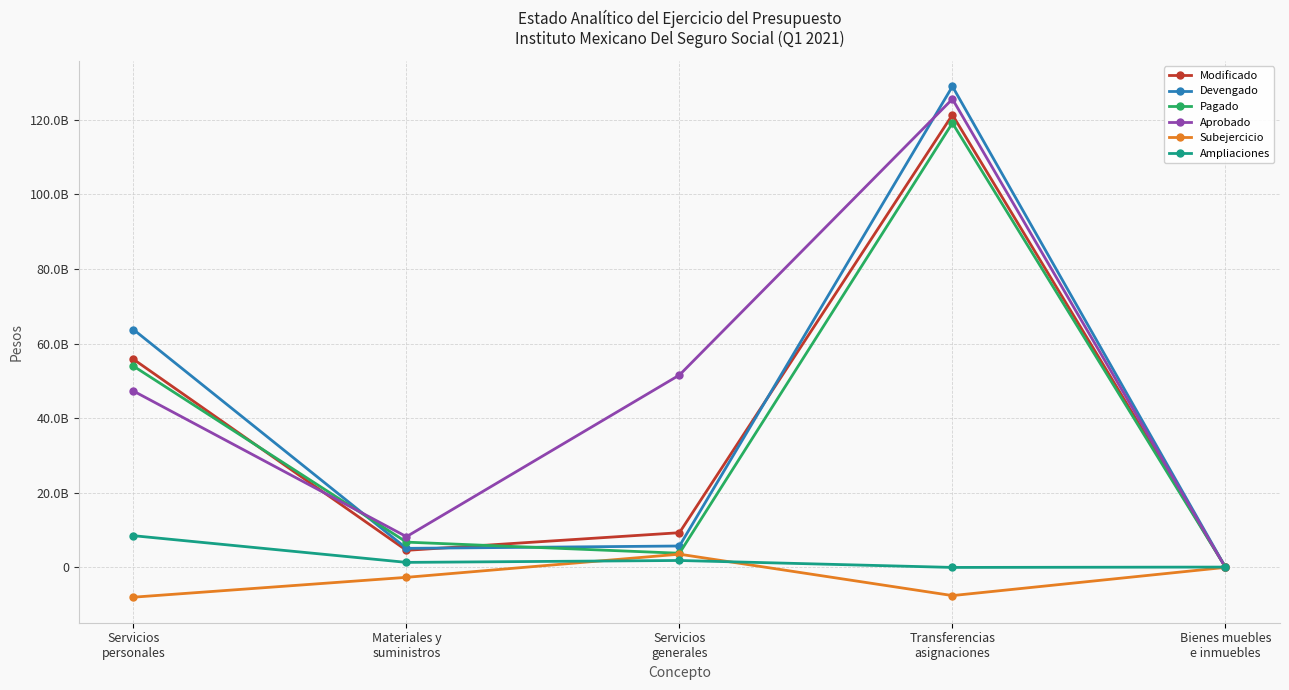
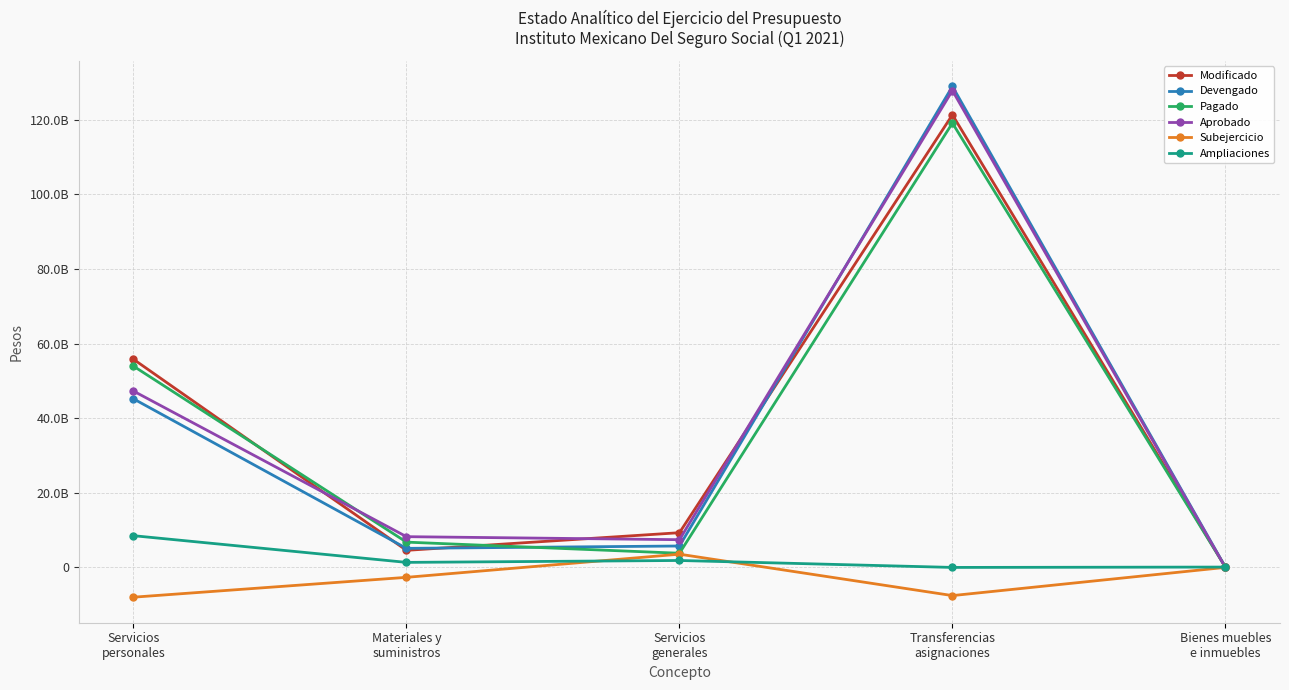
Devengado, Servicios personales: 64000000000 -> 45000000000
Aprobado, Servicios generales: 52000000000 -> 7000000000
Aprobado, Transferencias asignaciones: 126000000000 -> 128000000000
